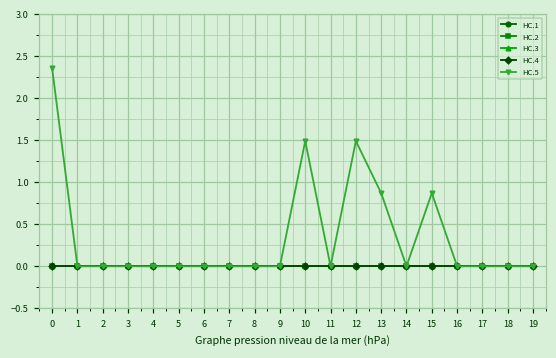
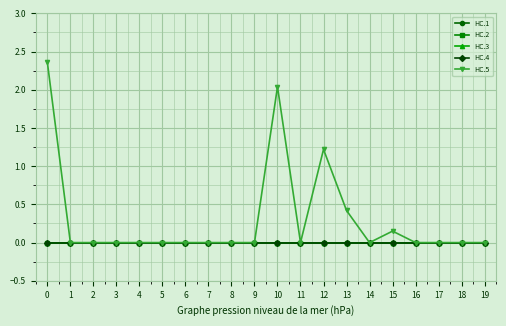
HC.5, 10: 1.5 -> 2.0
HC.5, 12: 1.5 -> 1.2
HC.5, 13: 0.9 -> 0.4
HC.5, 15: 0.9 -> 0.2
